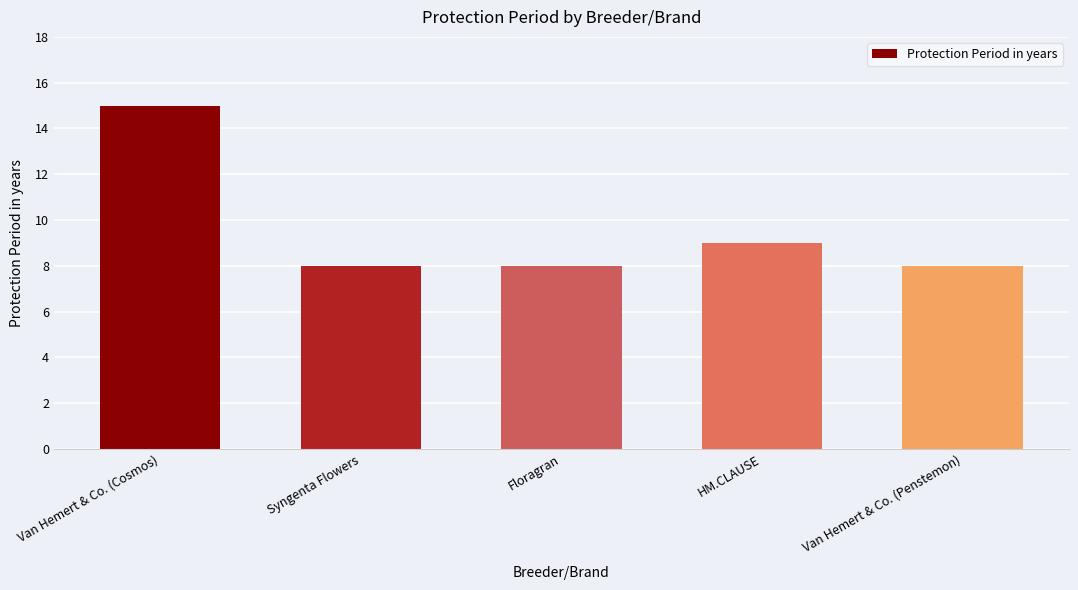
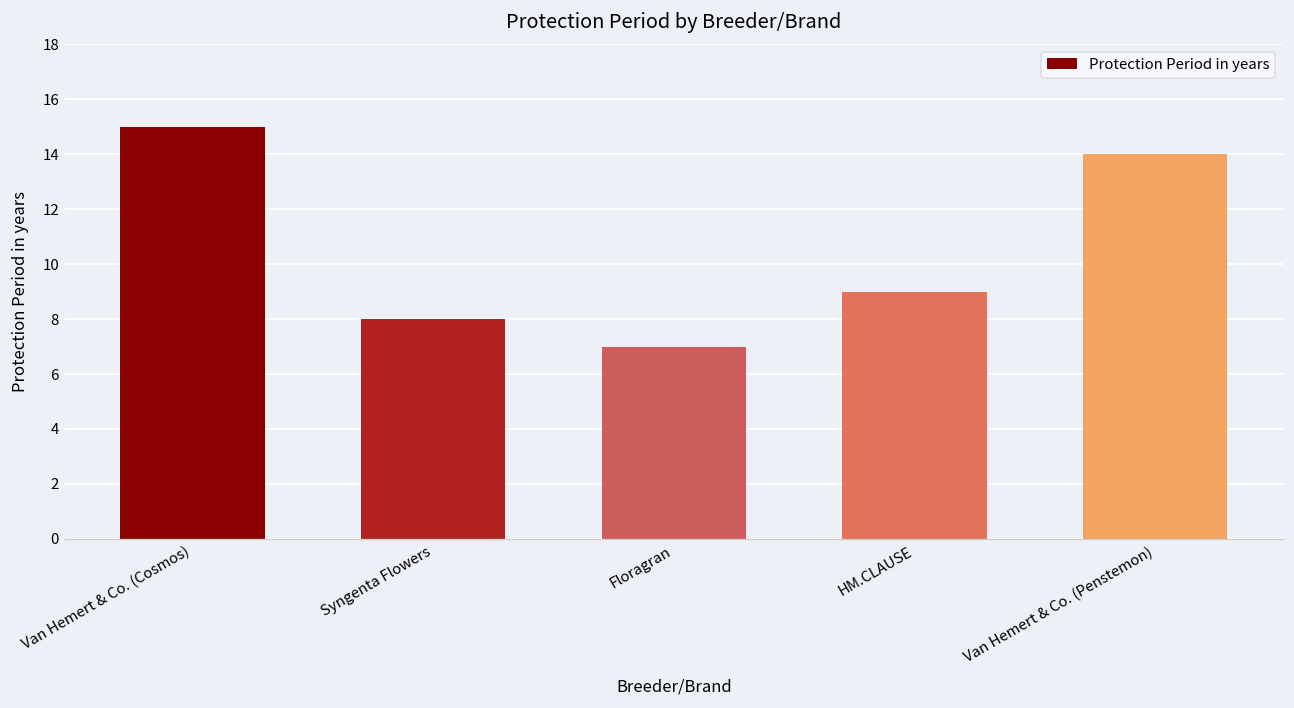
Floragran: 8 -> 7
Van Hemert & Co. (Penstemon): 8 -> 14
